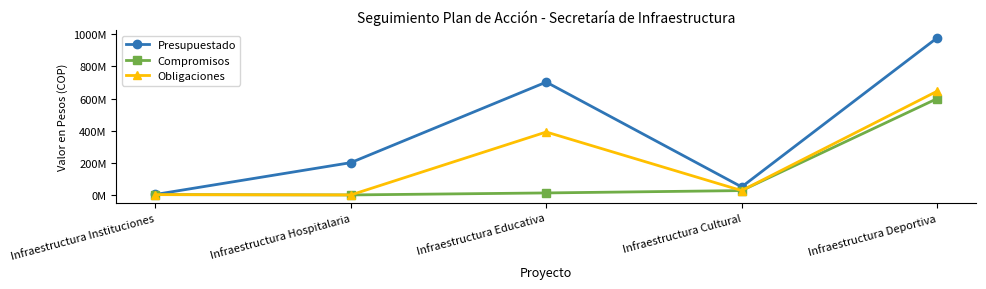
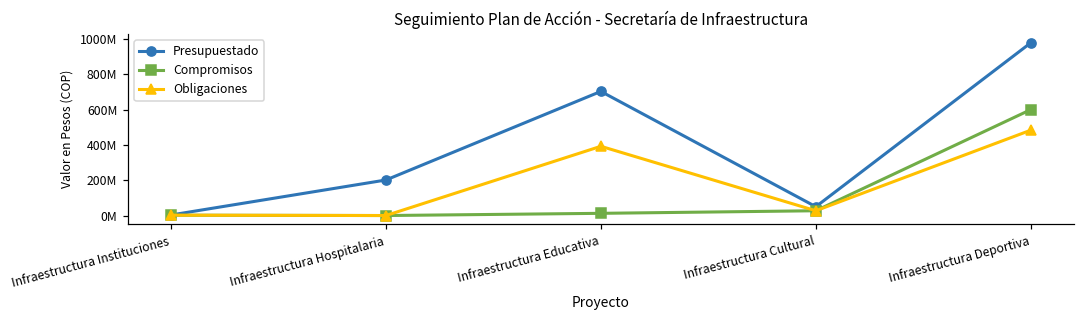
Obligaciones, Infraestructura Deportiva: 650000000 -> 480000000
